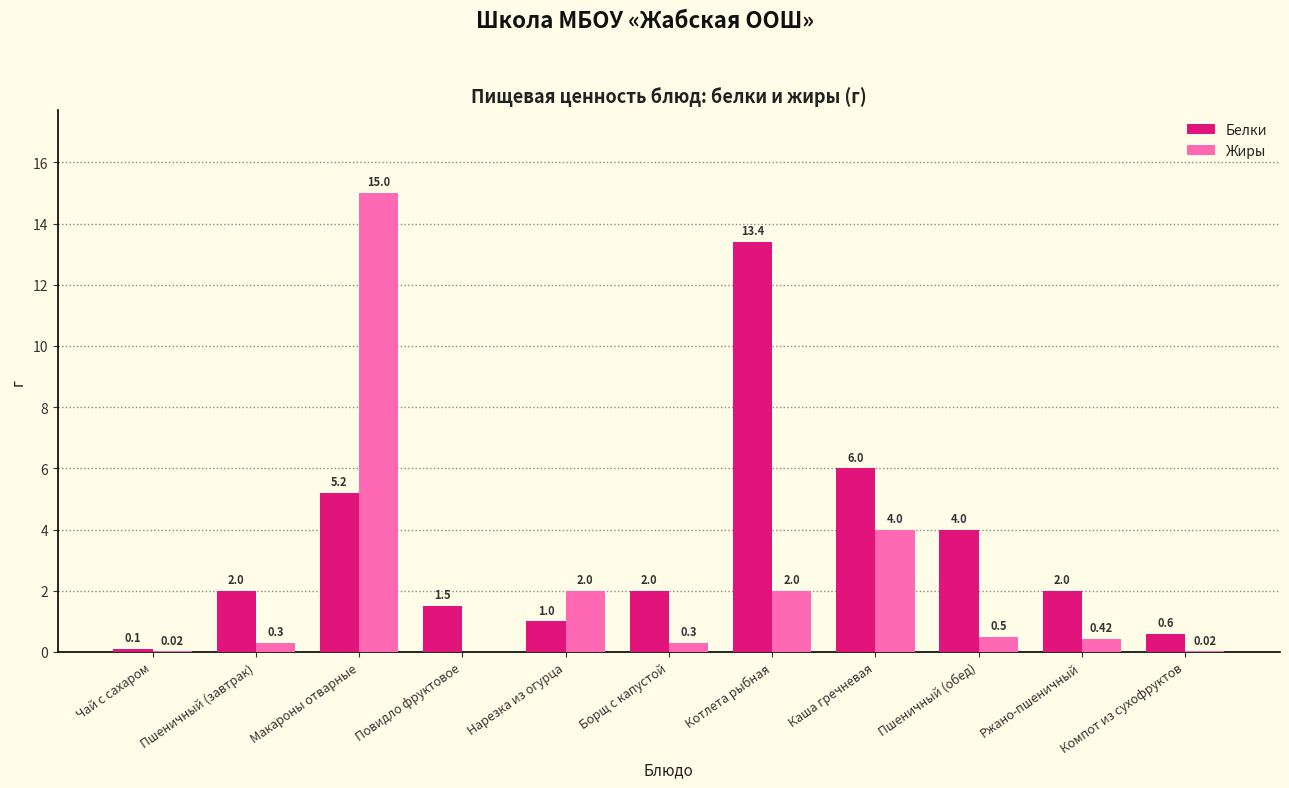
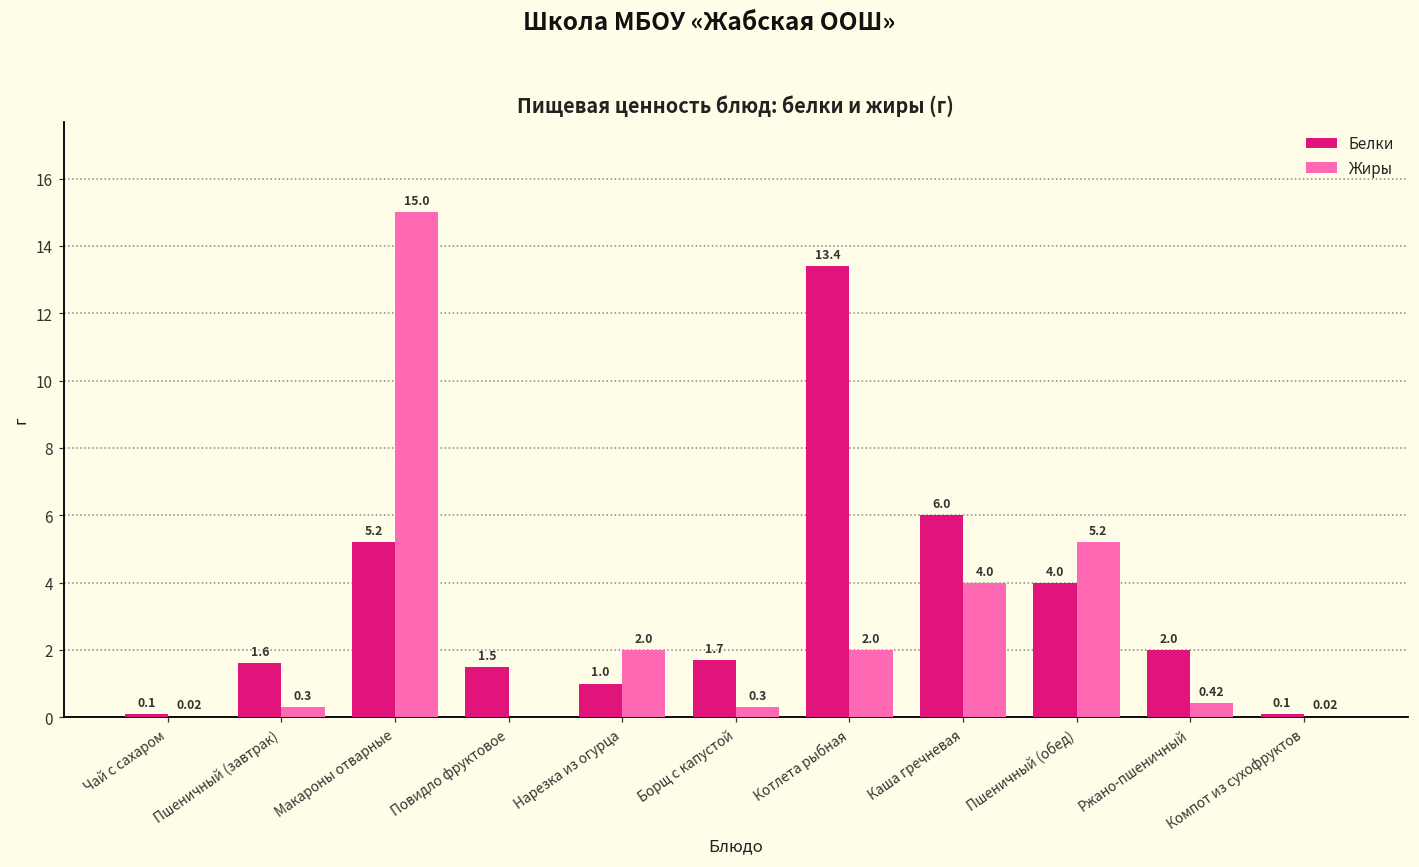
Белки, Пшеничный (завтрак): 2.0 -> 1.6
Белки, Борщ с капустой: 2.0 -> 1.7
Жиры, Пшеничный (обед): 0.5 -> 5.2
Белки, Компот из сухофруктов: 0.6 -> 0.1
